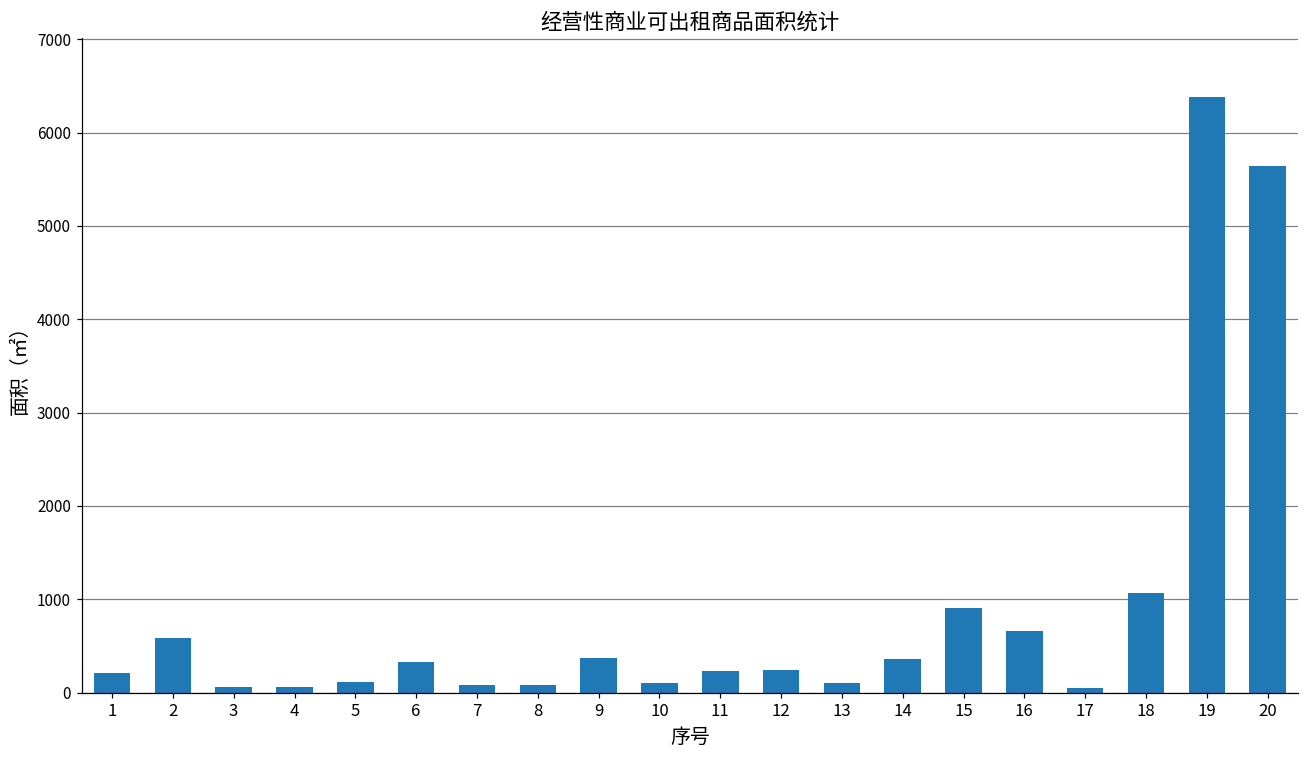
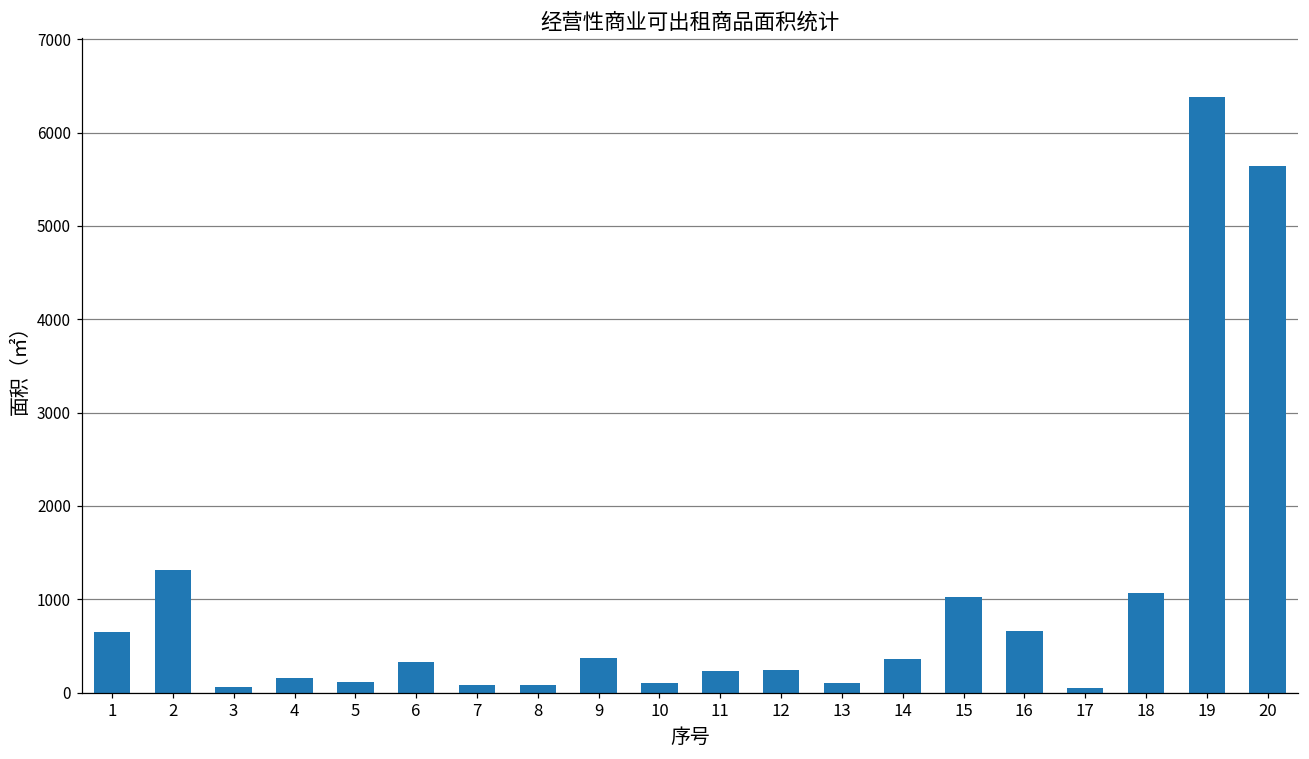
1: 200 -> 700
2: 600 -> 1300
4: 100 -> 200
15: 900 -> 1000
